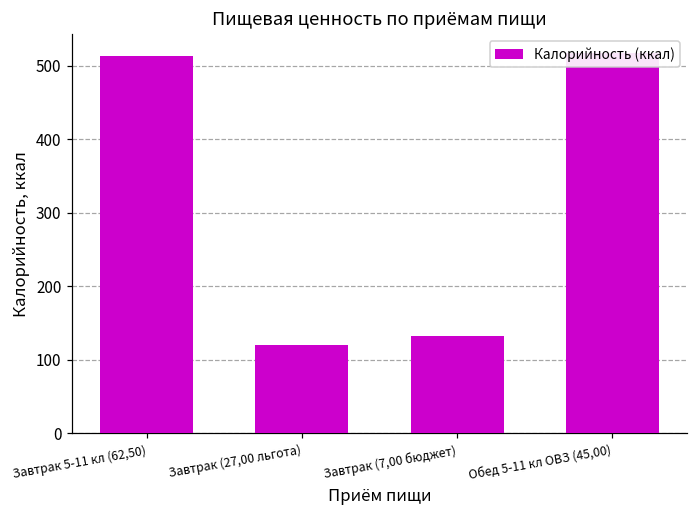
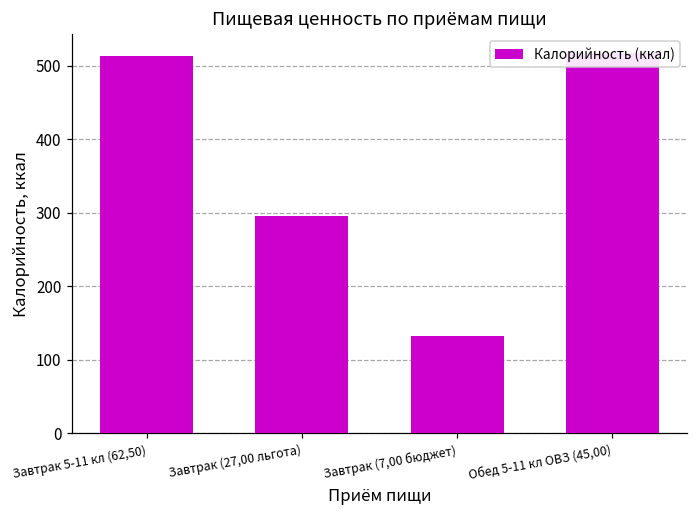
Завтрак (27,00 льгота): 120 -> 300
